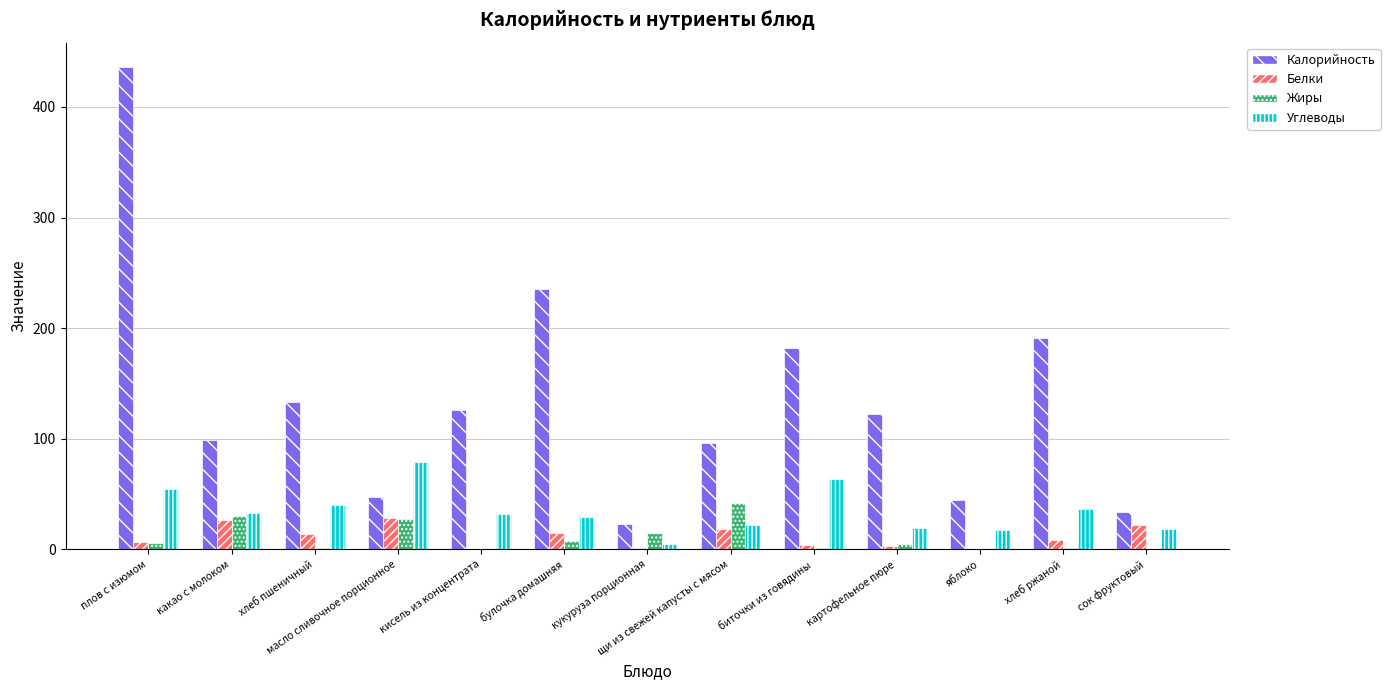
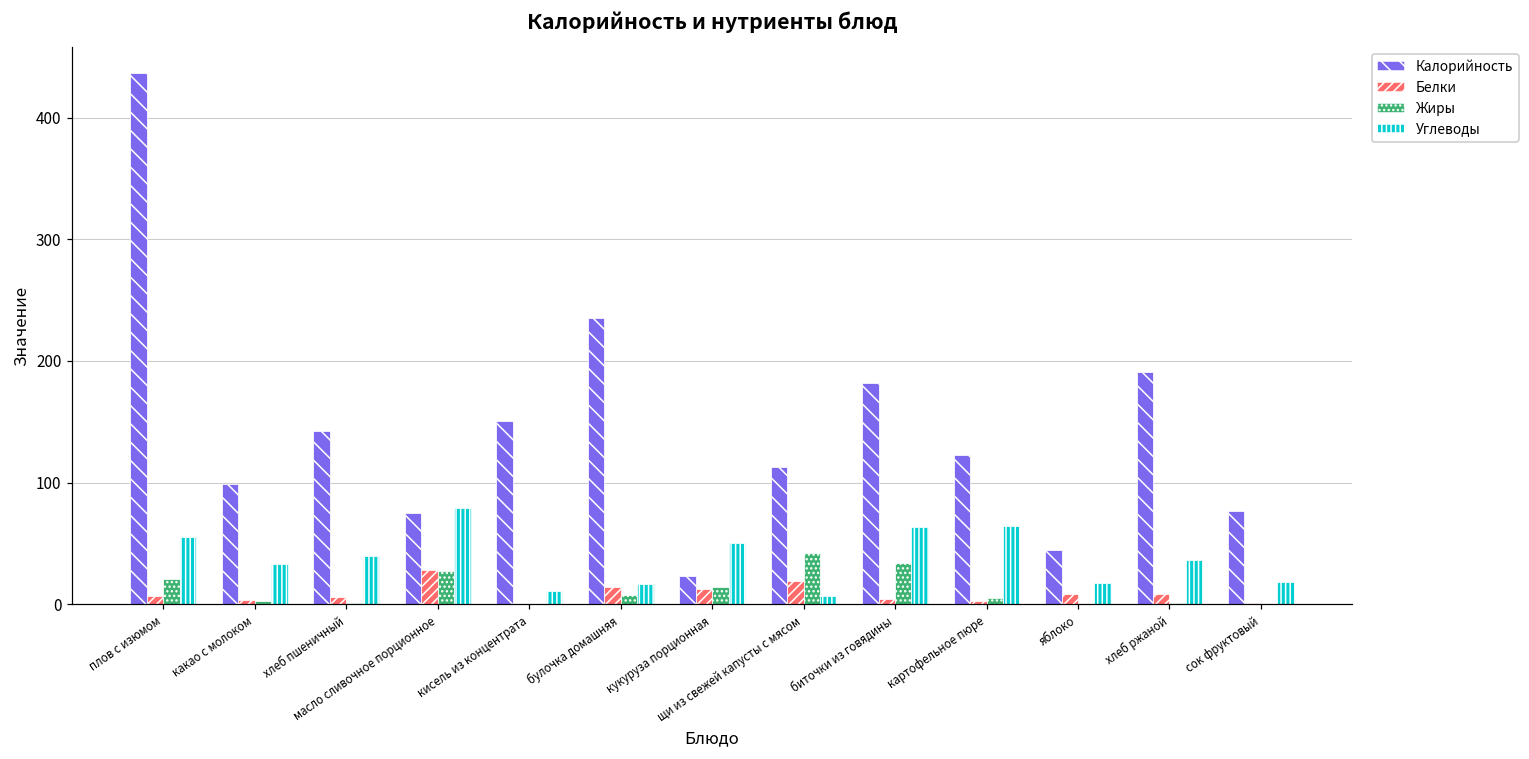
Жиры, плов с изюмом: 5 -> 21
Белки, какао с молоком: 26 -> 3
Жиры, какао с молоком: 30 -> 3
Калорийность, хлеб пшеничный: 133 -> 142
Белки, хлеб пшеничный: 14 -> 6
Калорийность, масло сливочное порционное: 47 -> 75
Калорийность, кисель из концентрата: 126 -> 150
Углеводы, кисель из концентрата: 32 -> 11
Углеводы, булочка домашняя: 29 -> 17
Белки, кукуруза порционная: 1 -> 13
Углеводы, кукуруза порционная: 4 -> 51
Калорийность, щи из свежей капусты с мясом: 96 -> 113
Углеводы, щи из свежей капусты с мясом: 22 -> 6
Жиры, биточки из говядины: 2 -> 34
Углеводы, картофельное пюре: 19 -> 64
Белки, яблоко: 0 -> 8
Калорийность, сок фруктовый: 34 -> 77
Белки, сок фруктовый: 22 -> 1
